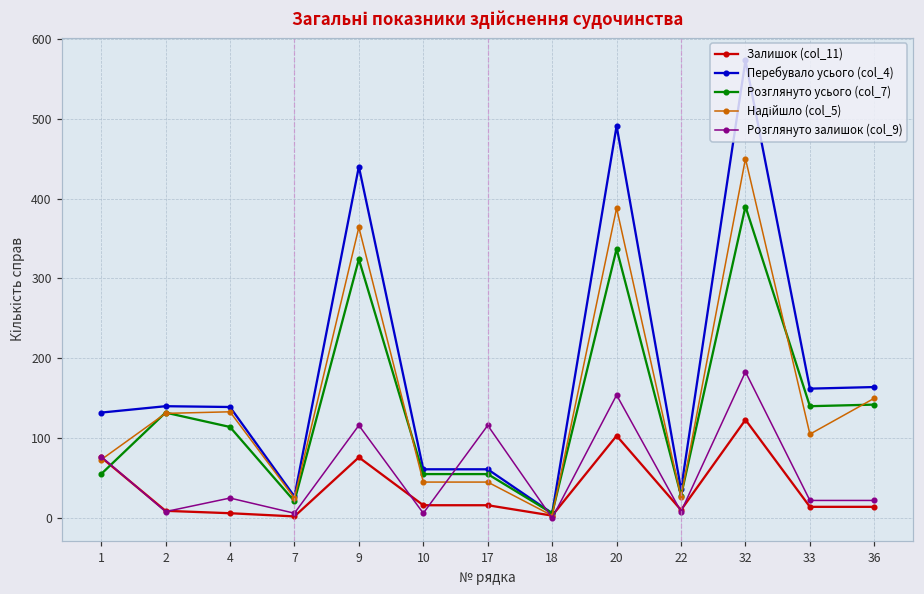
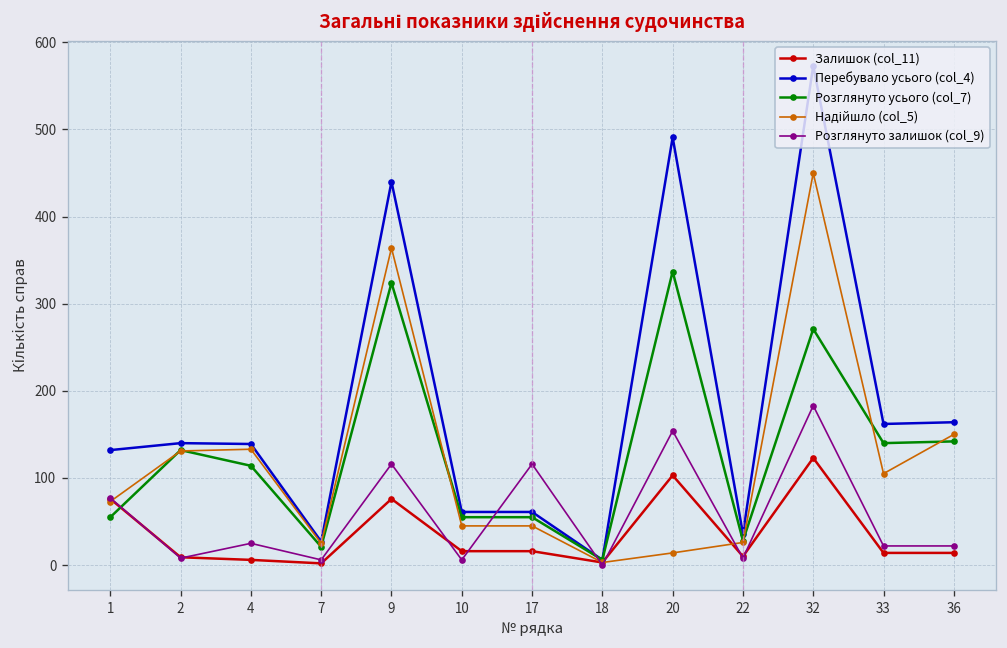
Надійшло (col_5), 20: 390 -> 10
Розглянуто усього (col_7), 32: 390 -> 270
